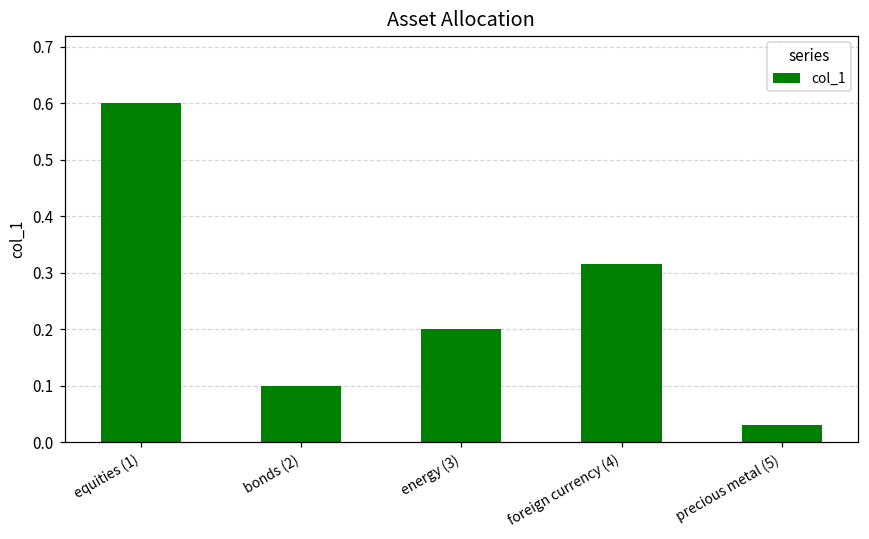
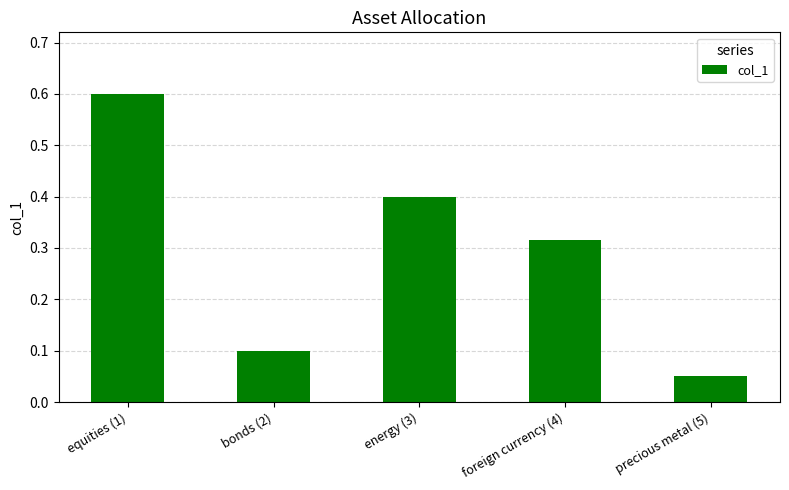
energy (3): 0.2 -> 0.4
precious metal (5): 0.03 -> 0.05
